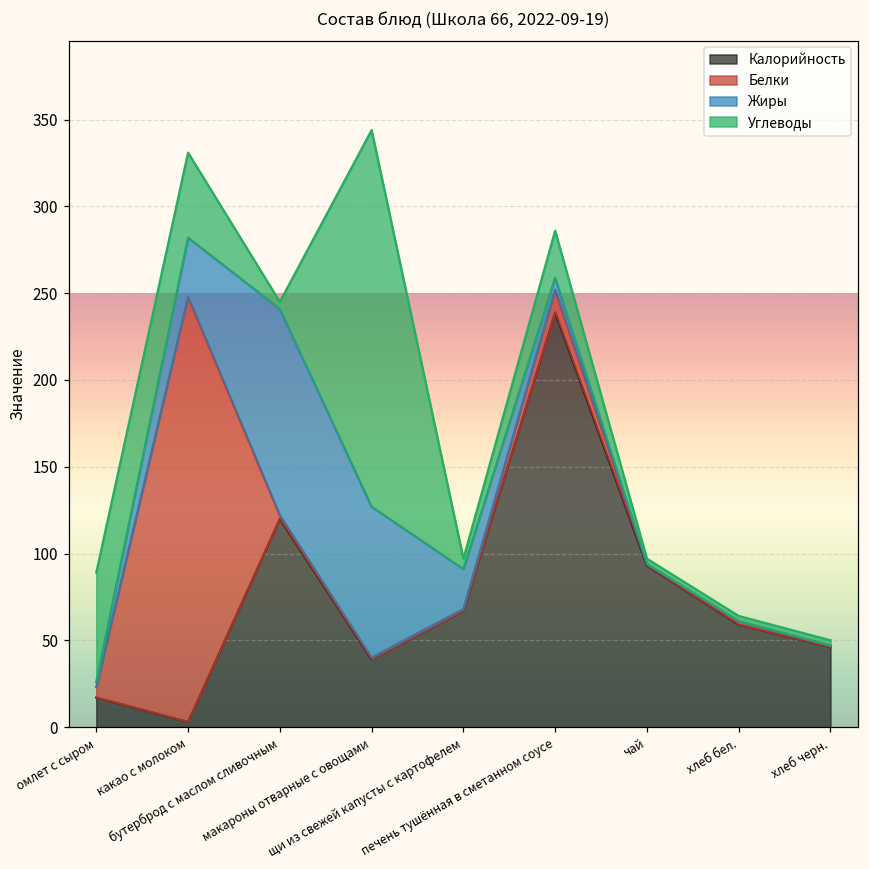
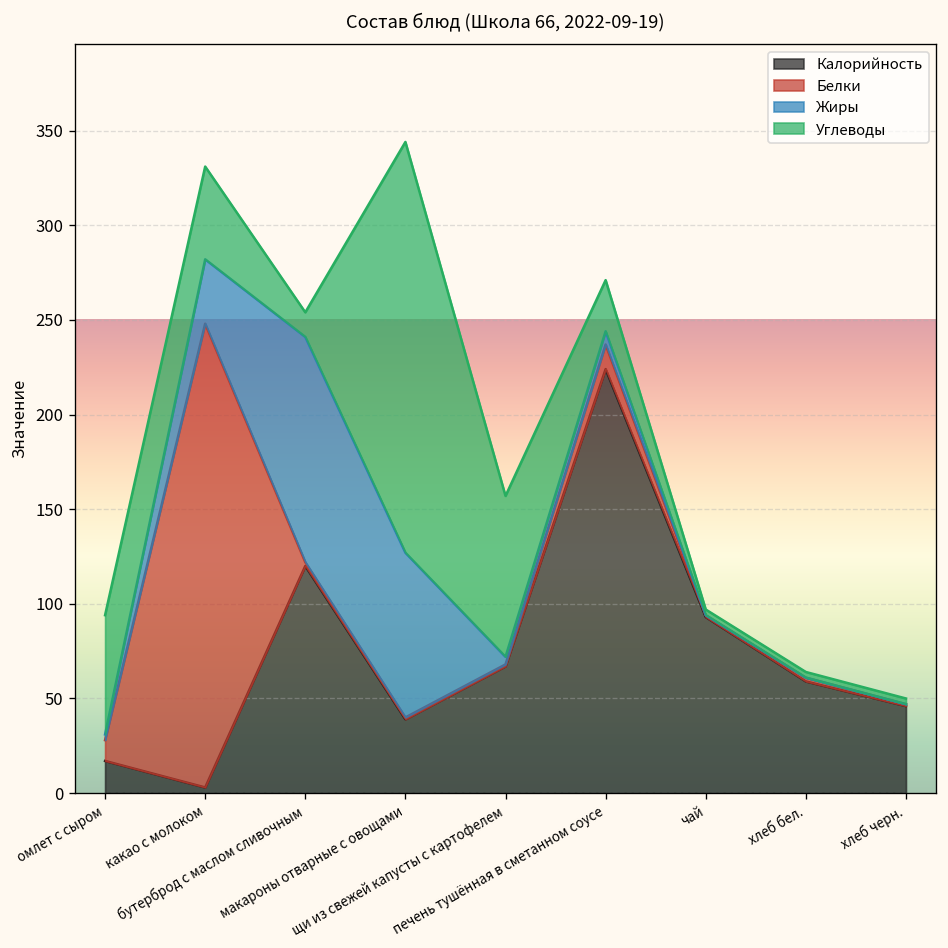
Белки, омлет с сыром: 6 -> 11
Углеводы, бутерброд с маслом сливочным: 4 -> 13
Жиры, щи из свежей капусты с картофелем: 23 -> 4
Углеводы, щи из свежей капусты с картофелем: 6 -> 85
Калорийность, печень тушённая в сметанном соусе: 239 -> 224
